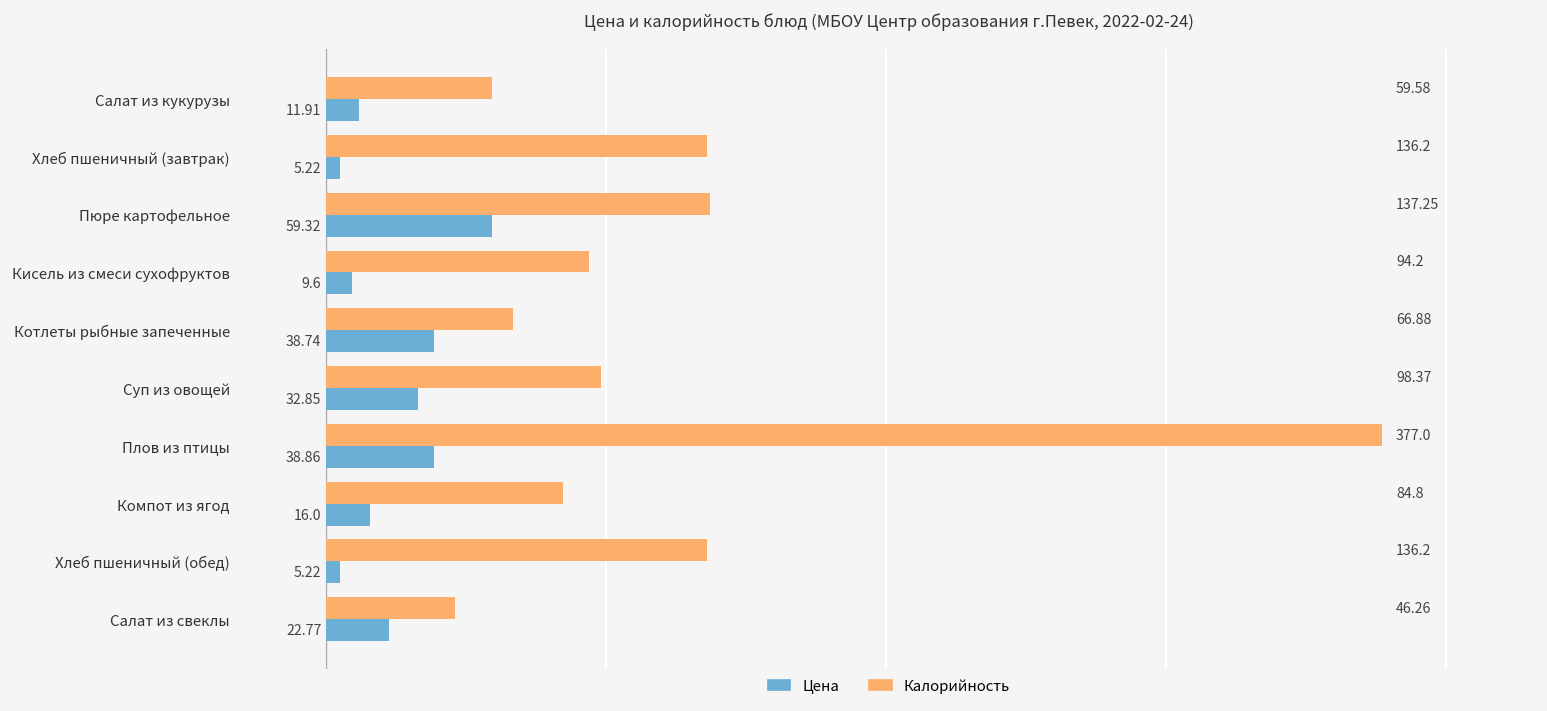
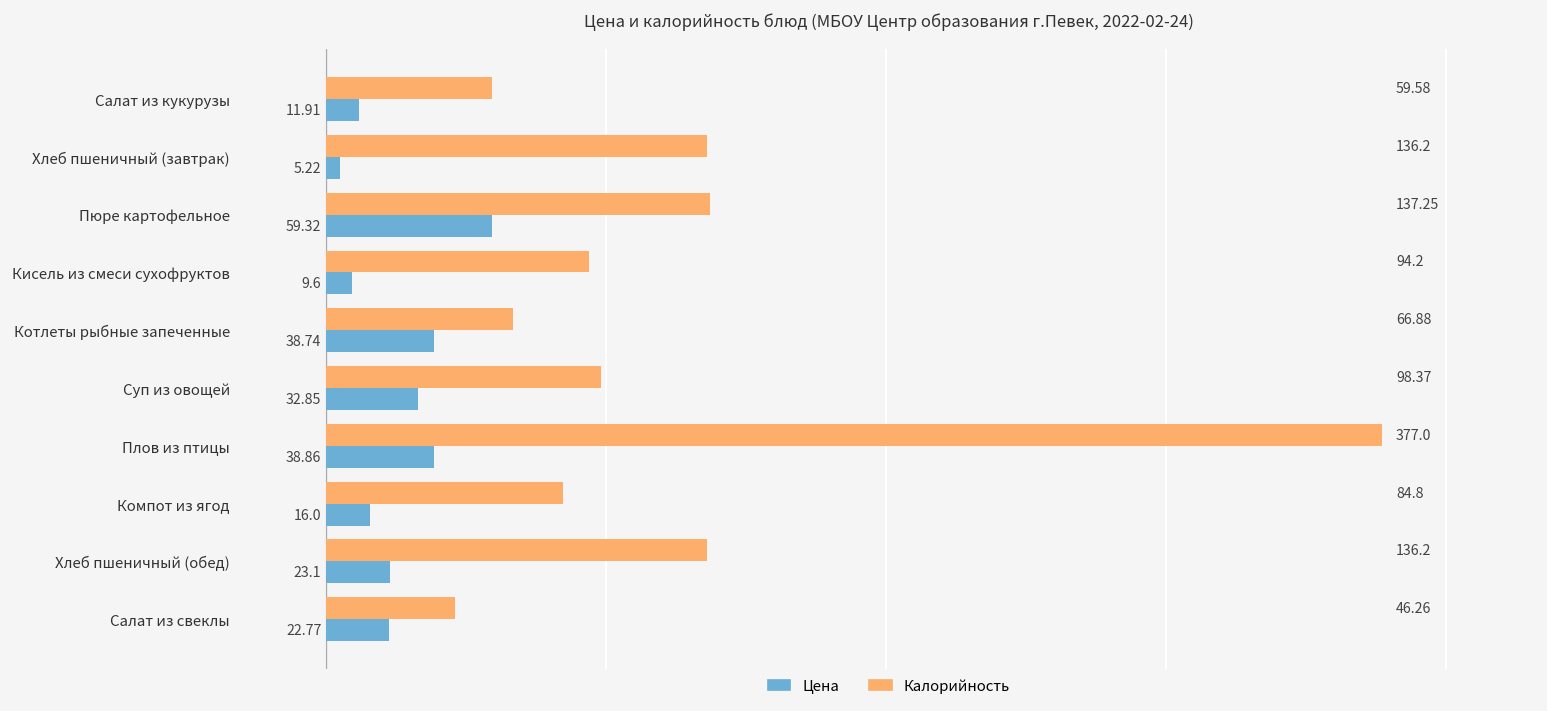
Цена, Хлеб пшеничный (обед): 5.22 -> 23.1
